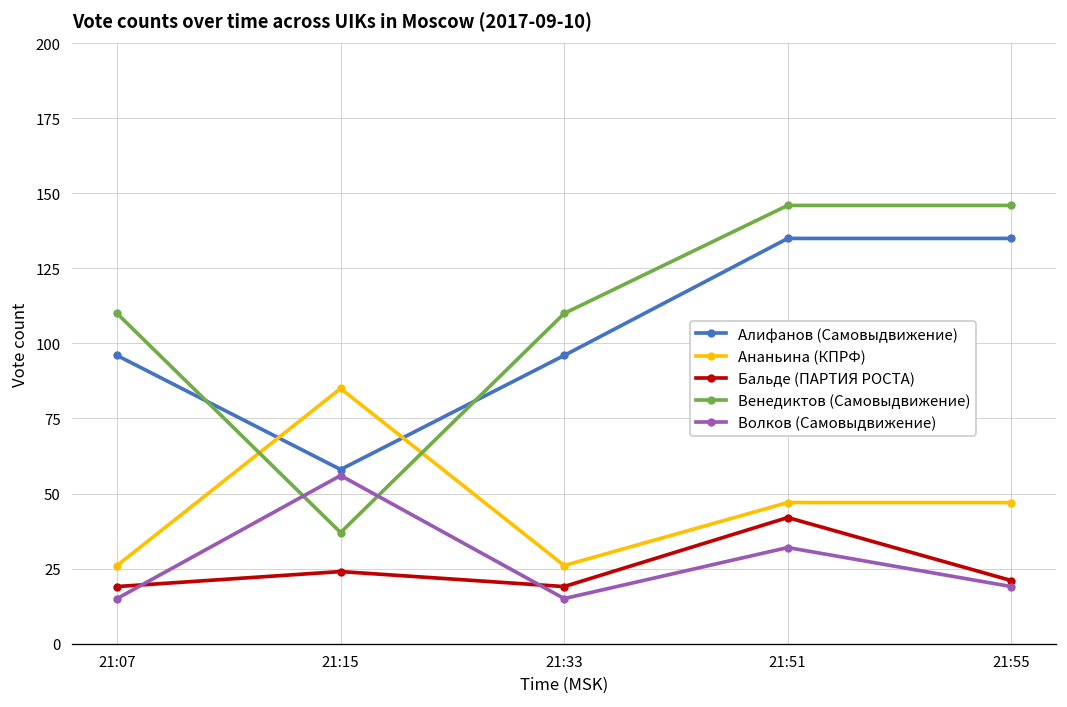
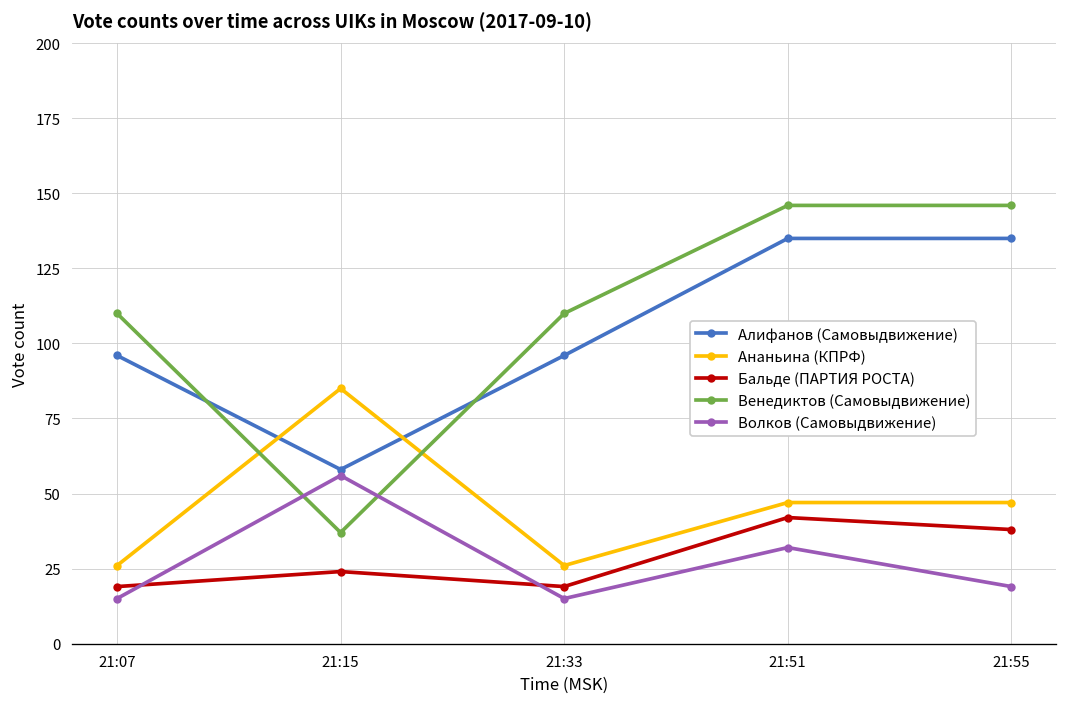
Бальде (ПАРТИЯ РОСТА), 21:55: 21 -> 38
